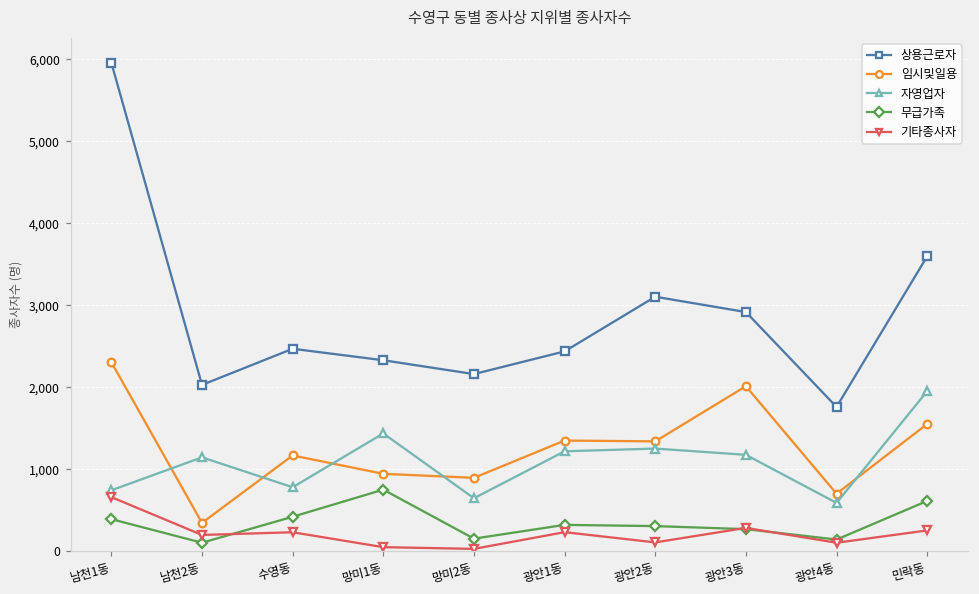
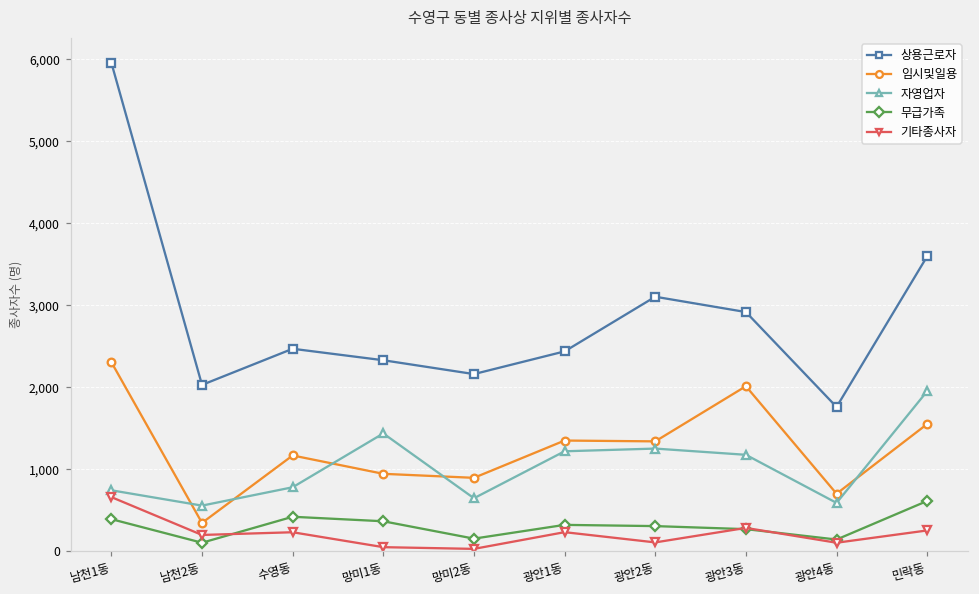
자영업자, 남천2동: 1,100 -> 600
무급가족, 망미1동: 800 -> 400
